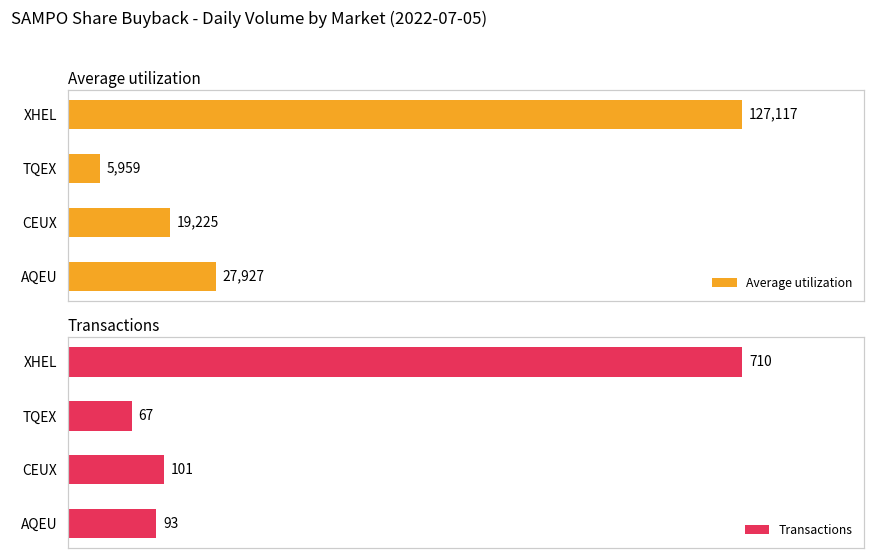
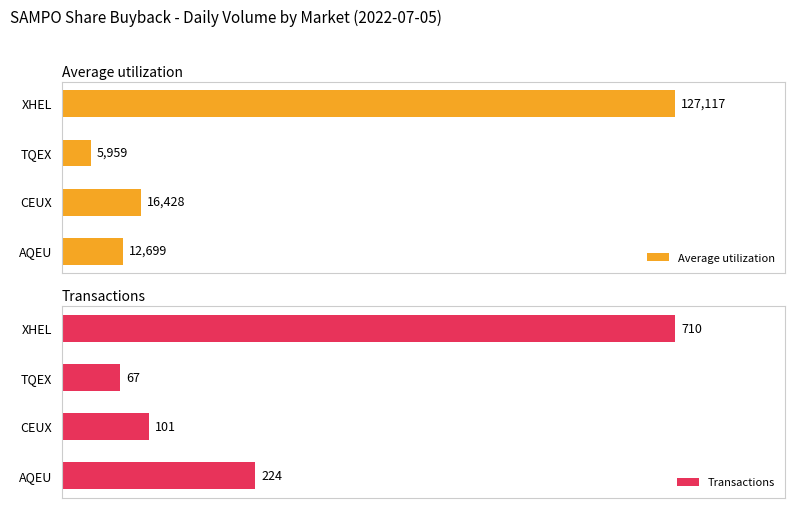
Average utilization, CEUX: 19,225 -> 16,428
Average utilization, AQEU: 27,927 -> 12,699
Transactions, AQEU: 93 -> 224
